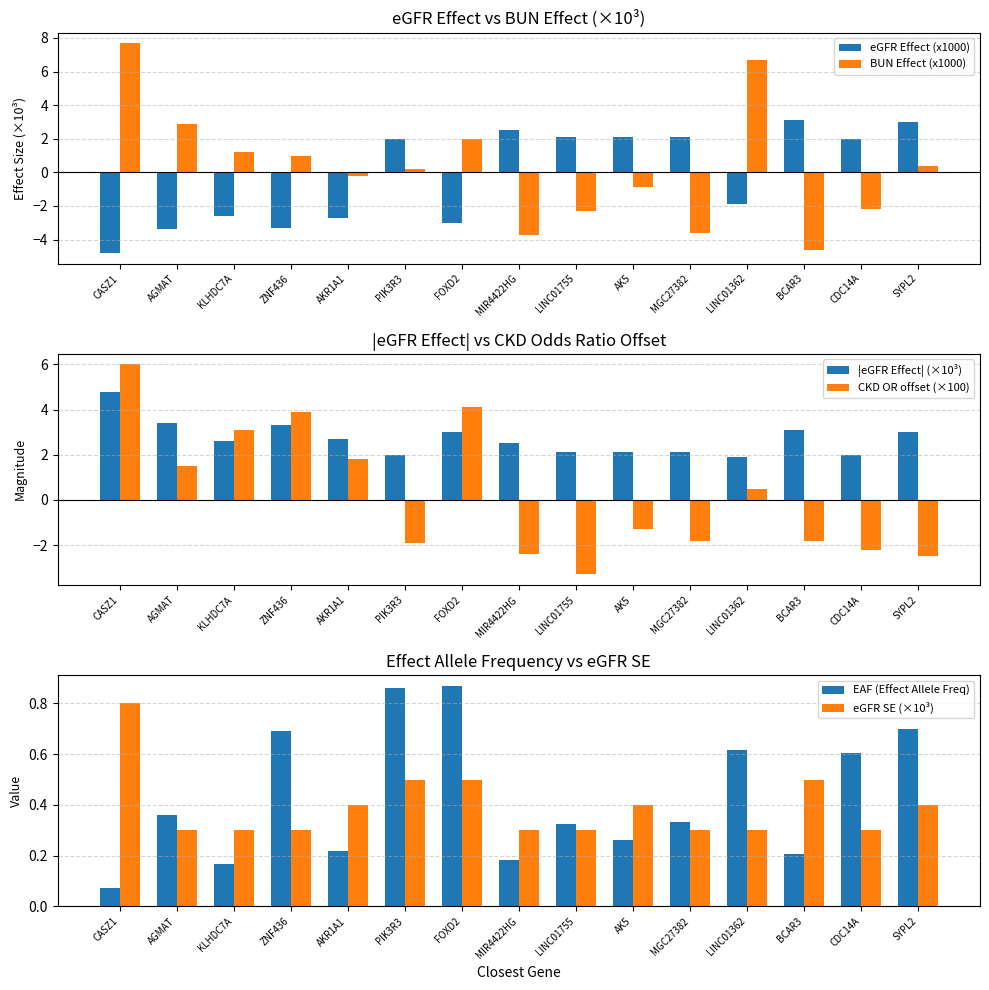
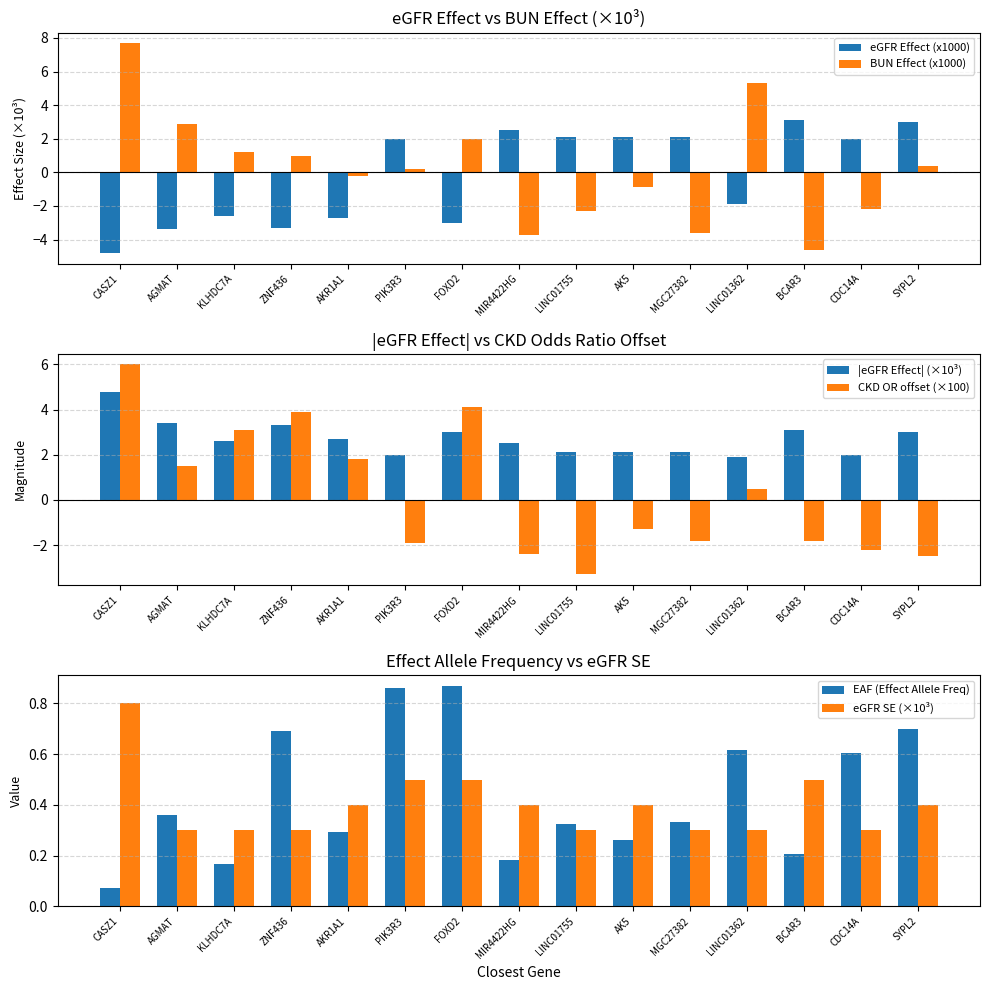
eGFR Effect vs BUN Effect (×10³), BUN Effect (x1000), LINC01362: 6.7 -> 5.3
Effect Allele Frequency vs eGFR SE, EAF (Effect Allele Freq), AKR1A1: 0.22 -> 0.29
Effect Allele Frequency vs eGFR SE, eGFR SE (×10³), MIR4422HG: 0.30 -> 0.40
